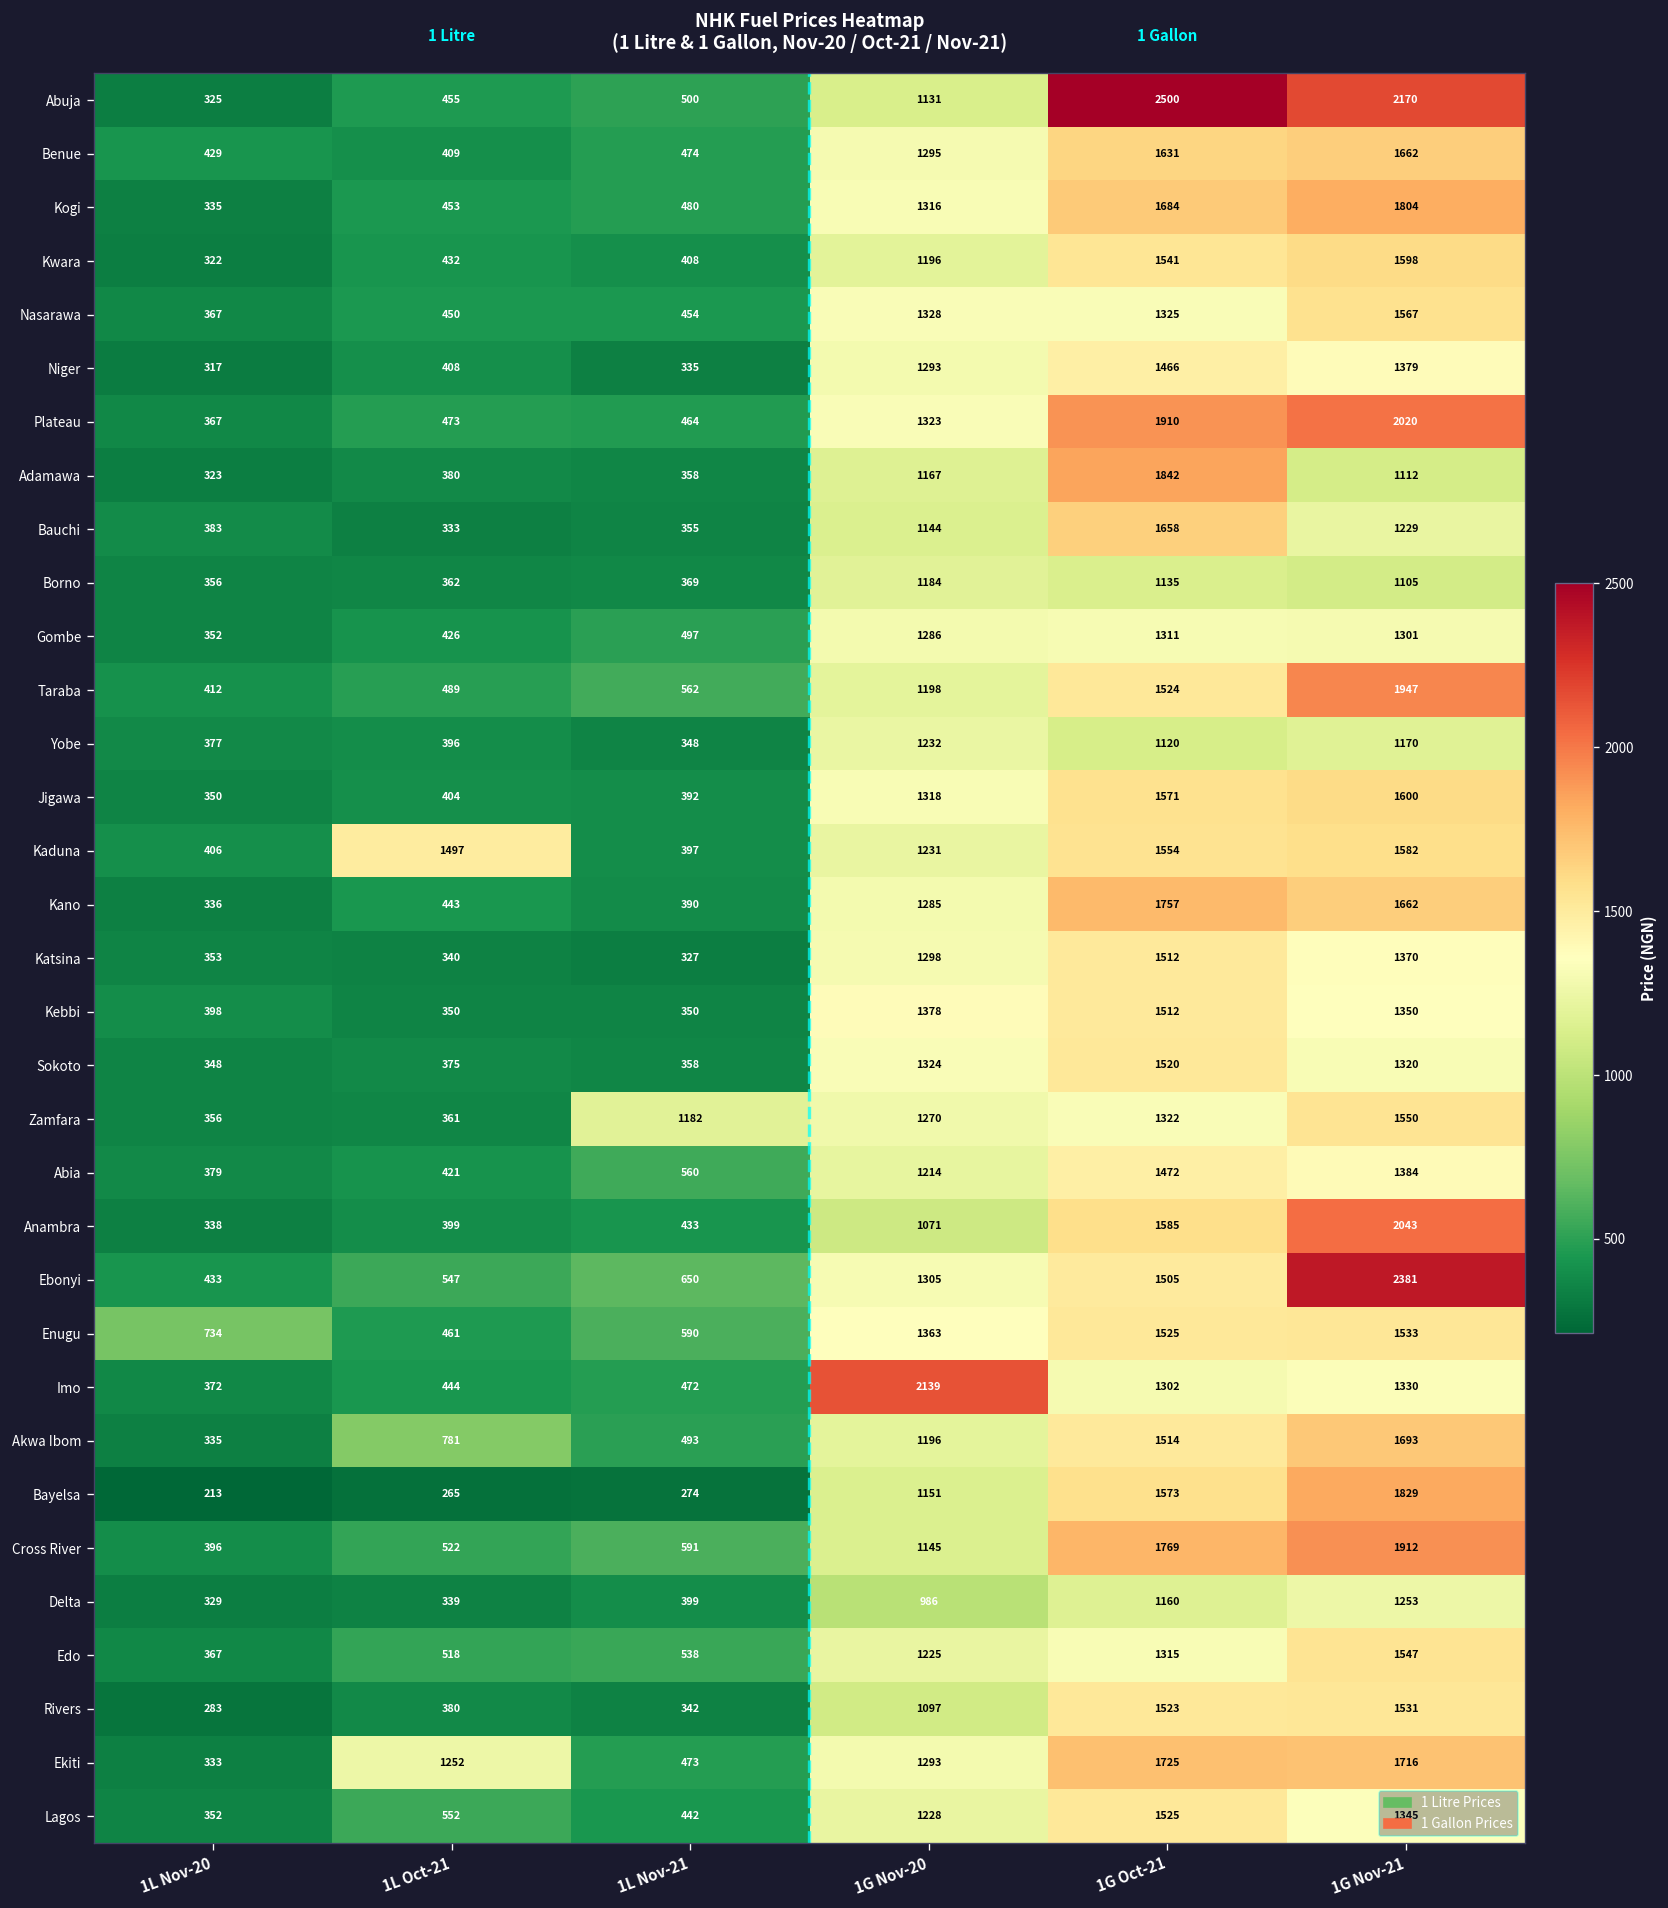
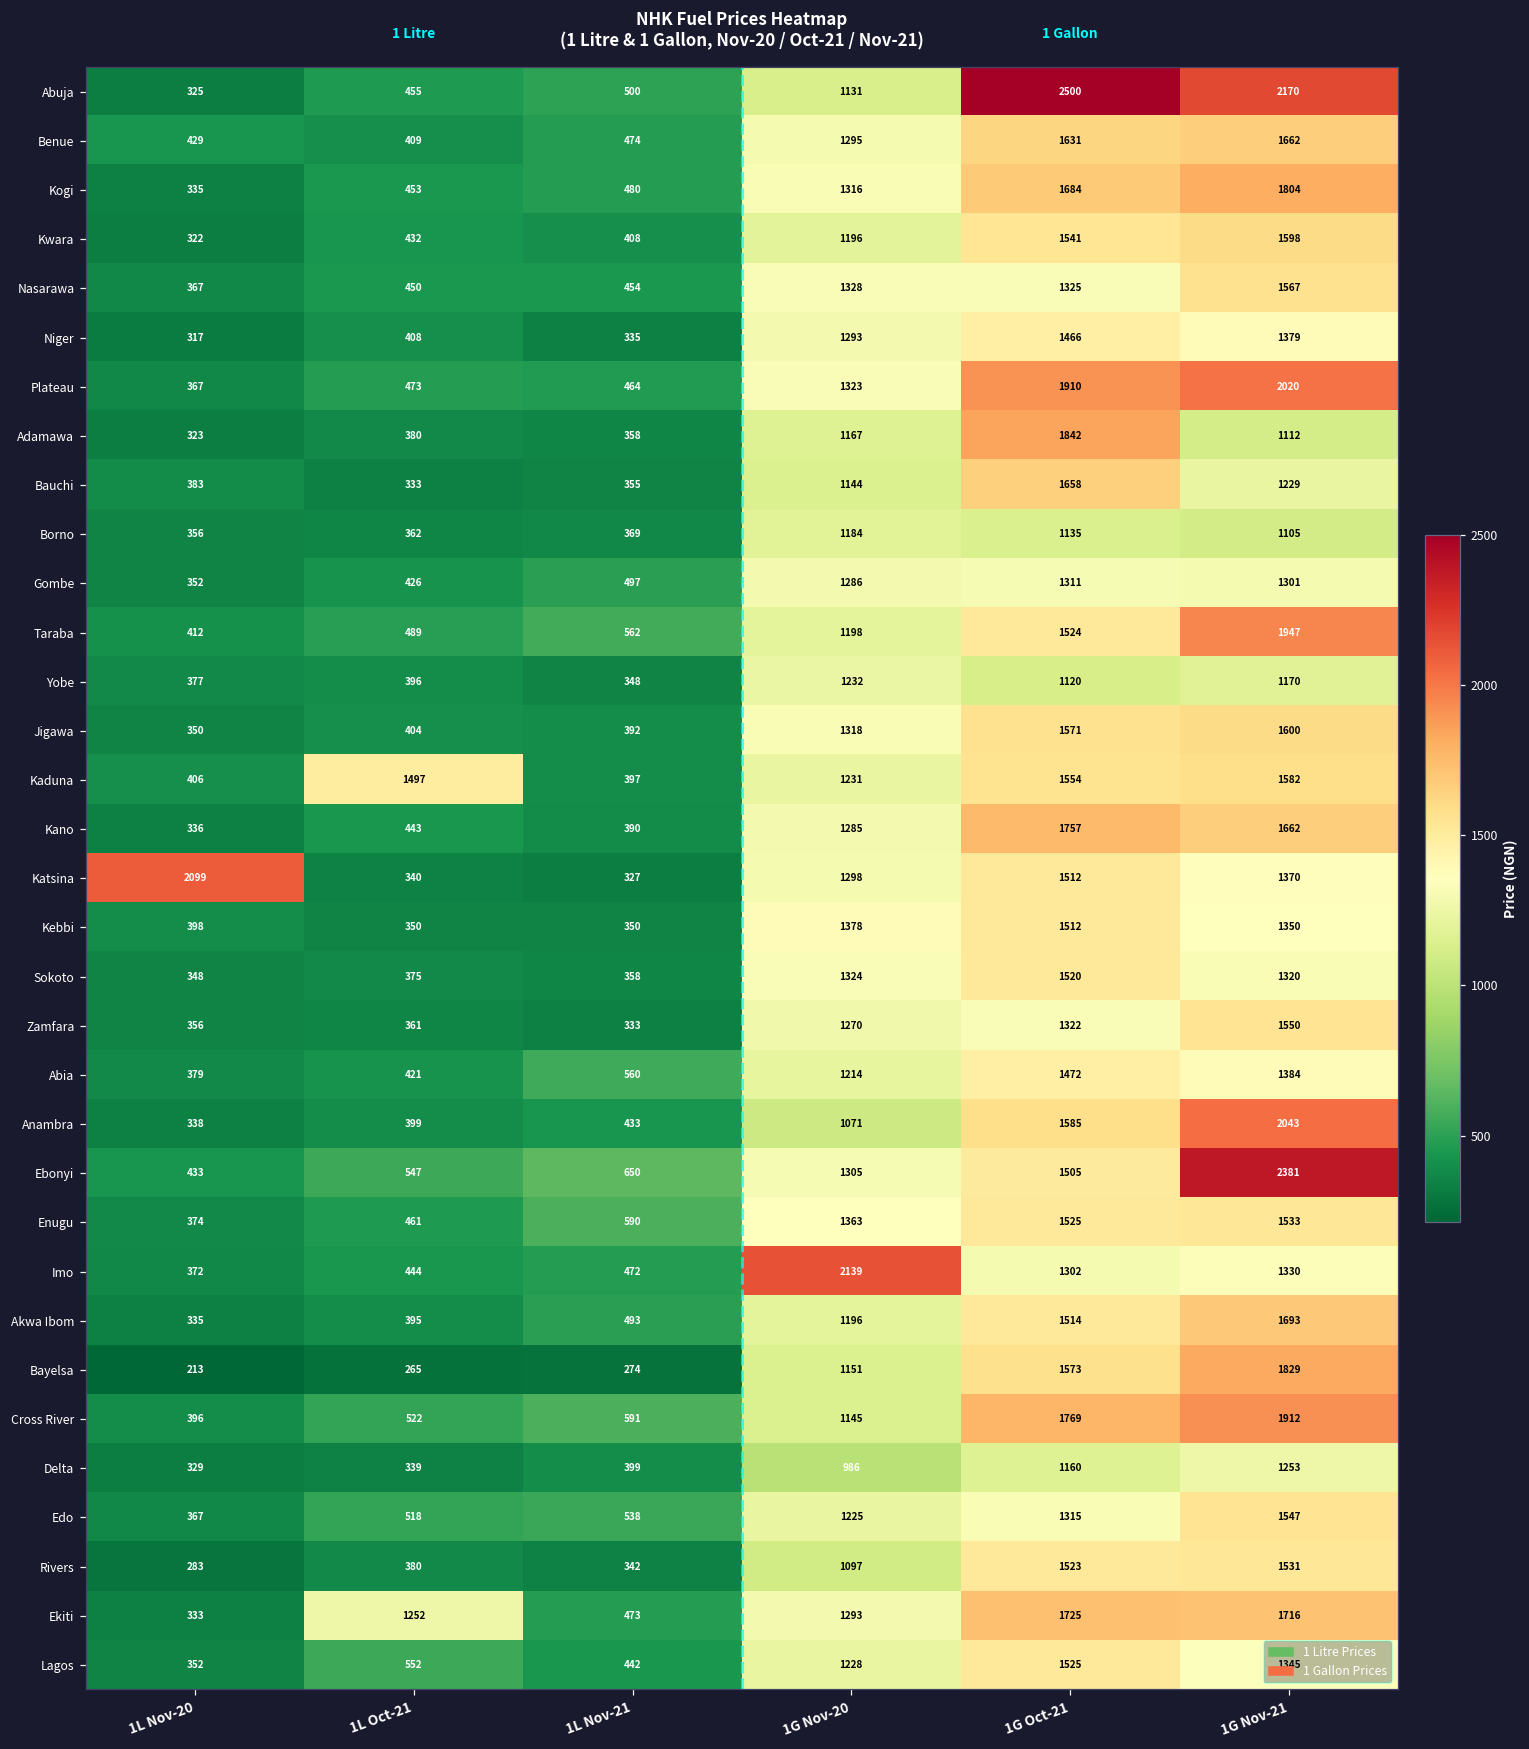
Katsina, 1L Nov-20: 353 -> 2099
Zamfara, 1L Nov-21: 1182 -> 333
Enugu, 1L Nov-20: 734 -> 374
Akwa Ibom, 1L Oct-21: 781 -> 395
